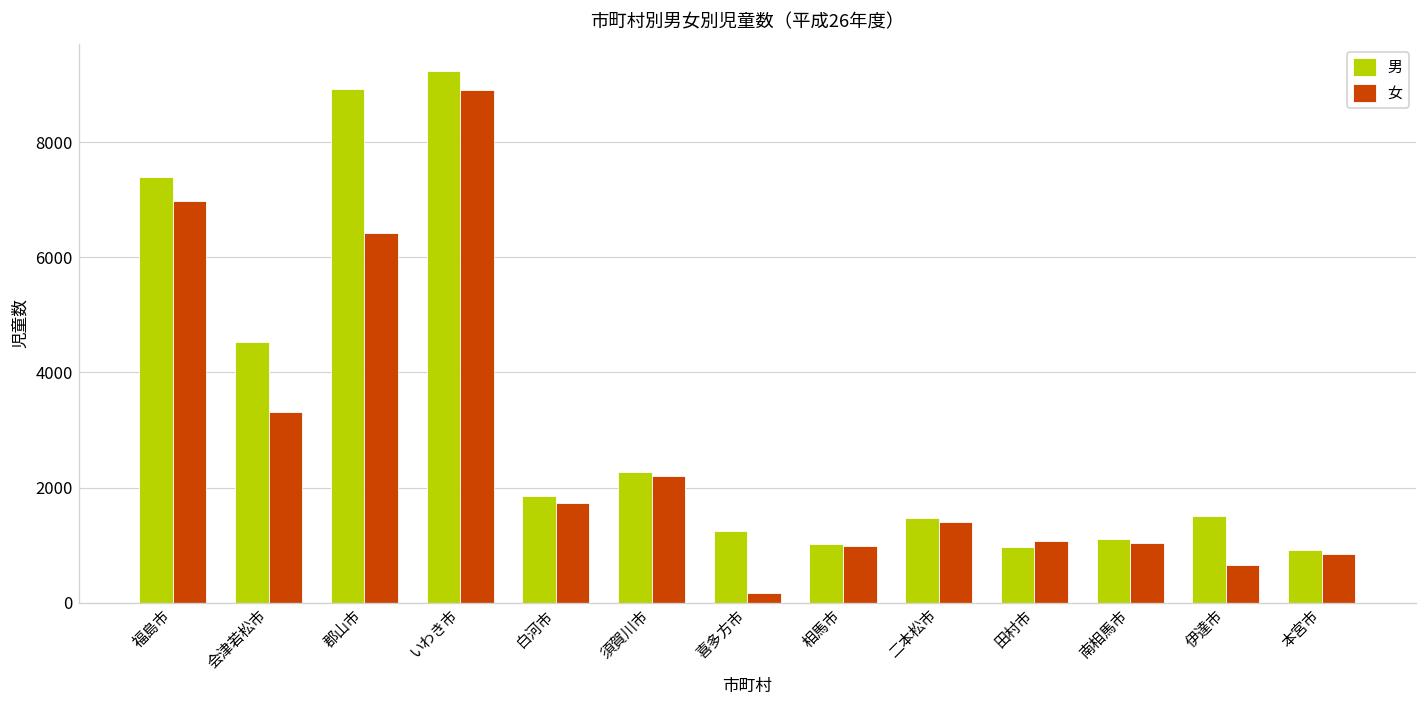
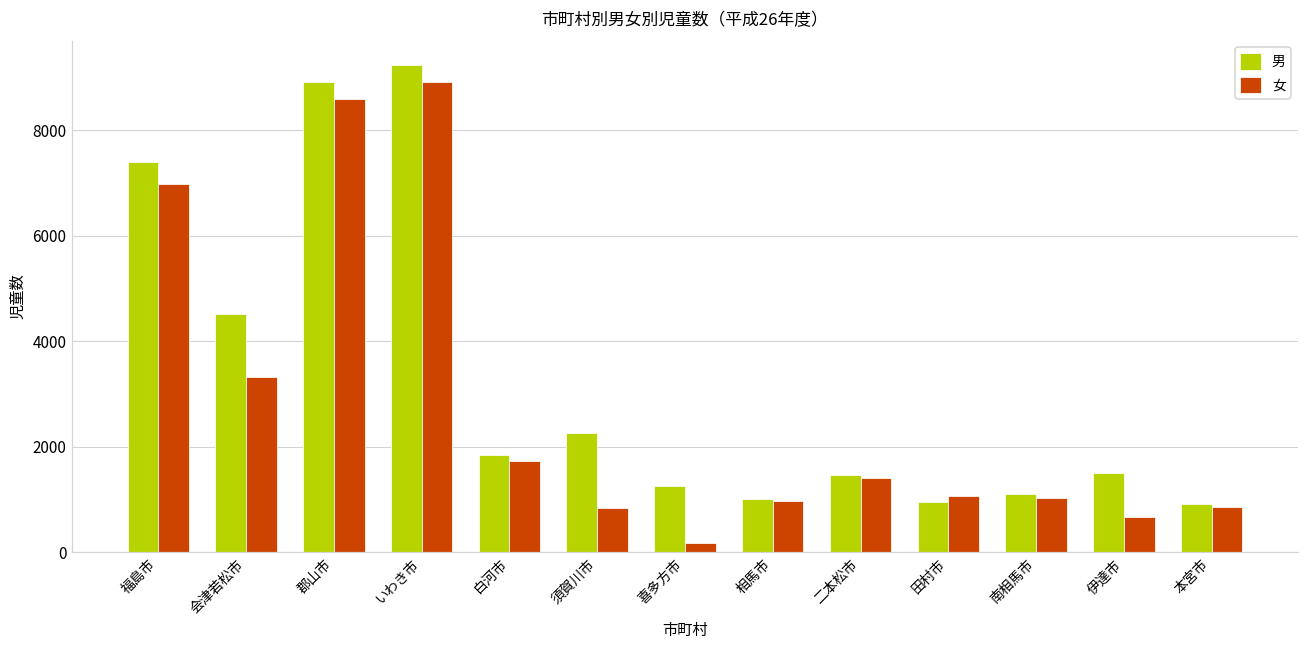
女, 郡山市: 6400 -> 8600
女, 須賀川市: 2200 -> 800
